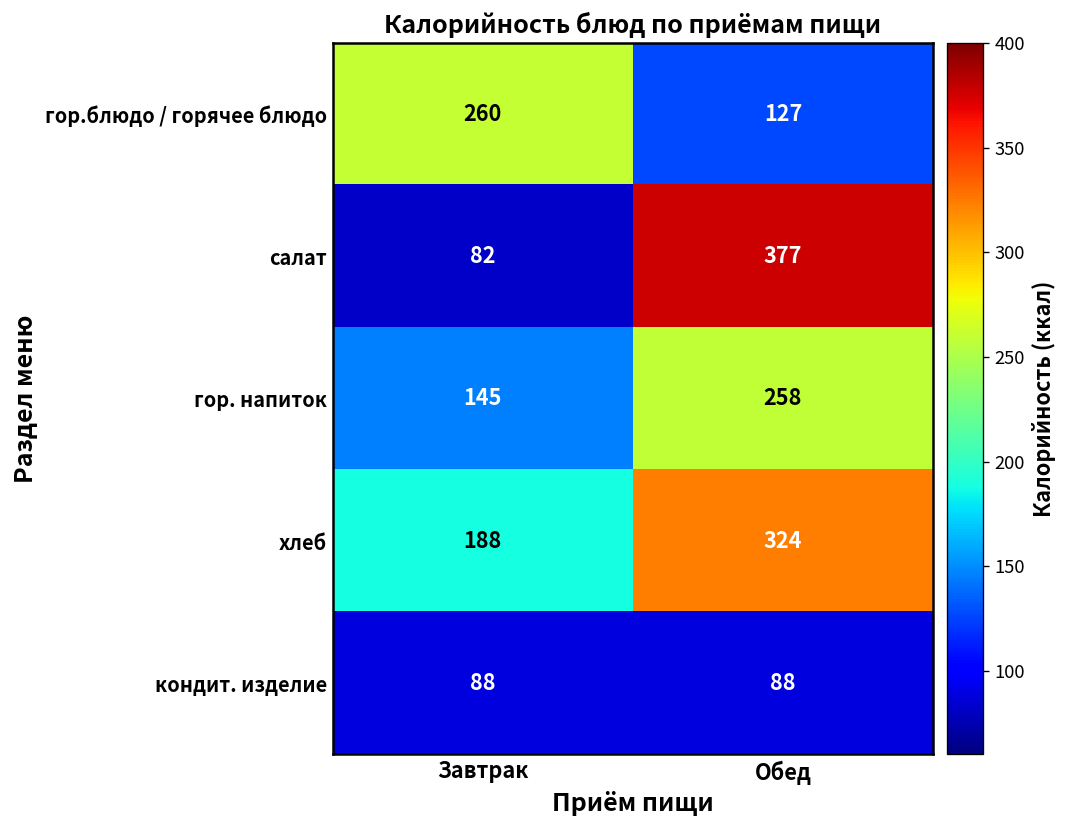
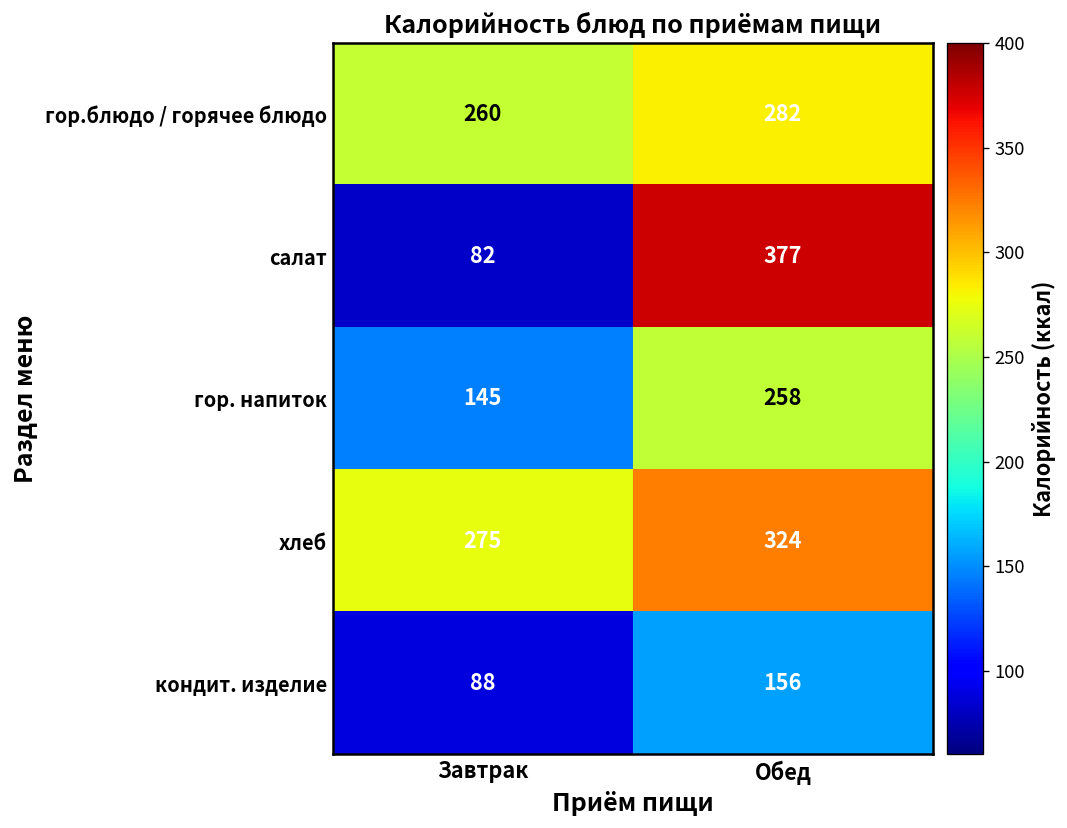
гор.блюдо / горячее блюдо, Обед: 127 -> 282
хлеб, Завтрак: 188 -> 275
кондит. изделие, Обед: 88 -> 156
